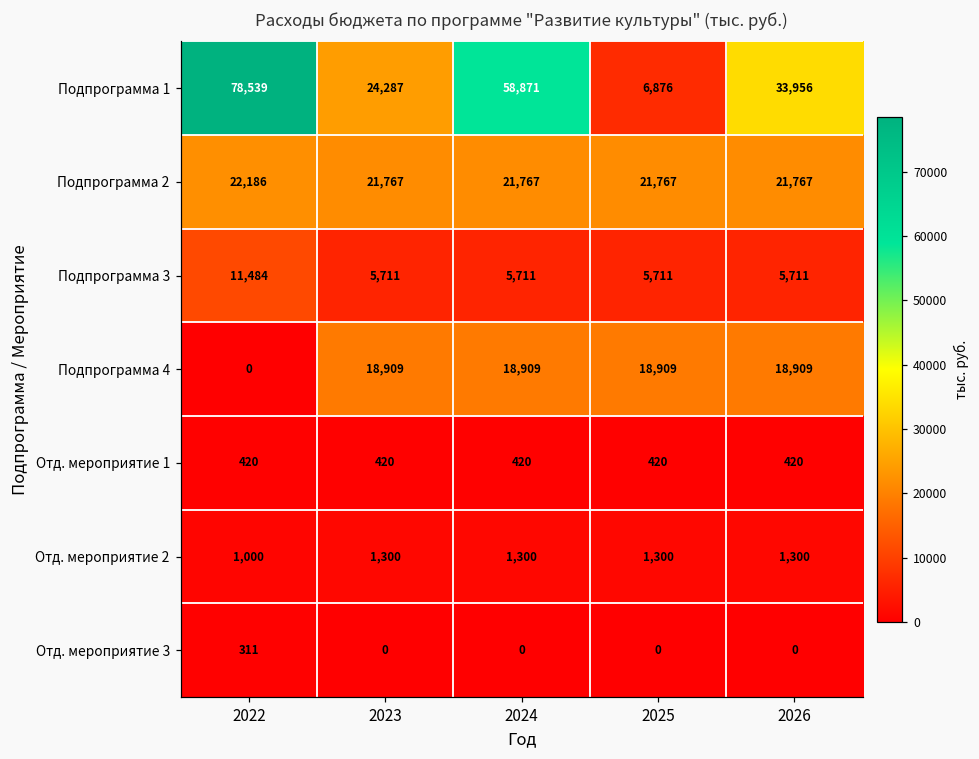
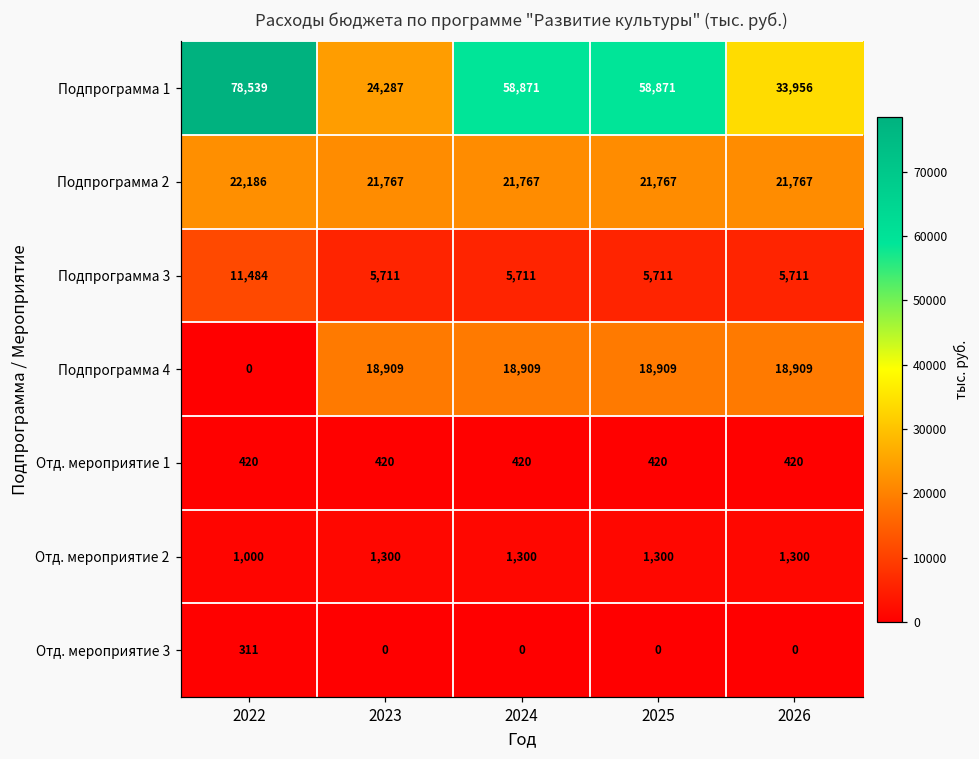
Подпрограмма 1, 2025: 6,876 -> 58,871
